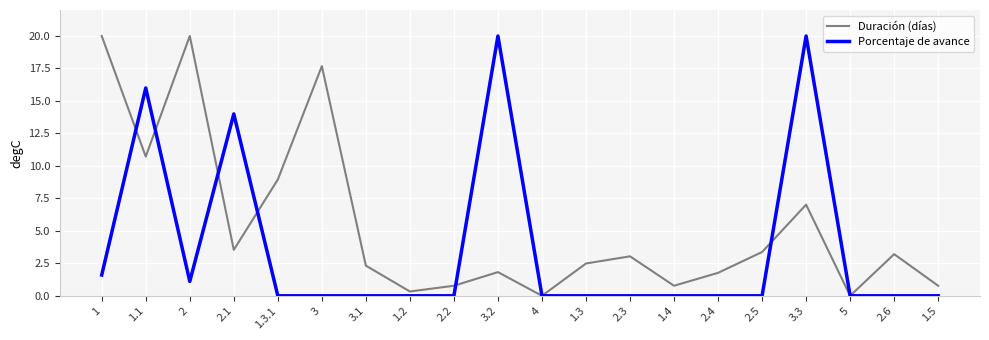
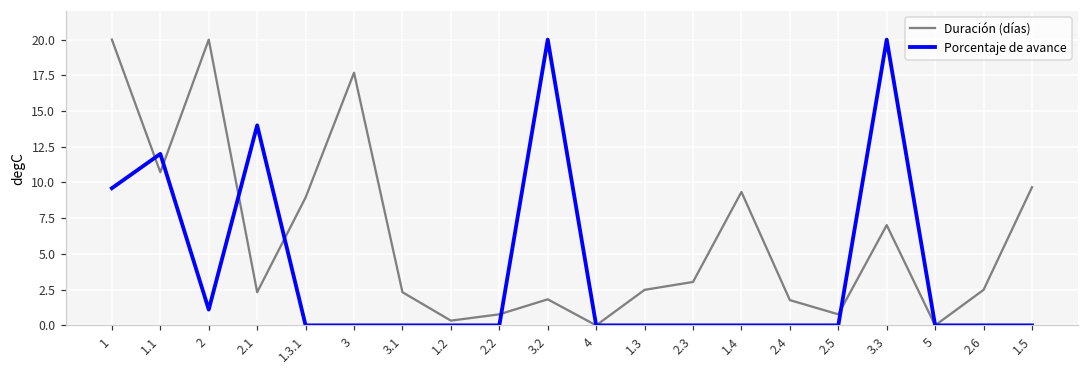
Porcentaje de avance, 1: 1.6 -> 9.6
Porcentaje de avance, 1.1: 16.0 -> 12.0
Duración (días), 2.1: 3.5 -> 2.3
Duración (días), 1.4: 0.8 -> 9.3
Duración (días), 2.5: 3.4 -> 0.8
Duración (días), 2.6: 3.2 -> 2.5
Duración (días), 1.5: 0.8 -> 9.7
